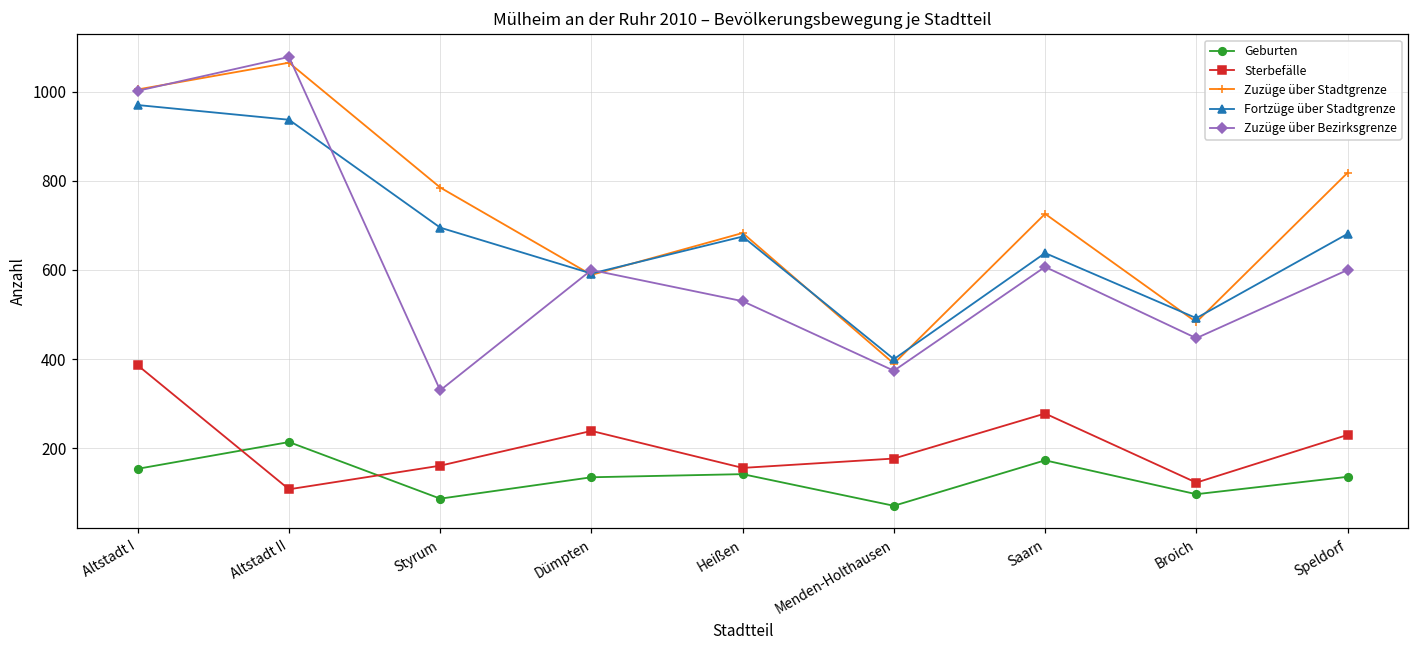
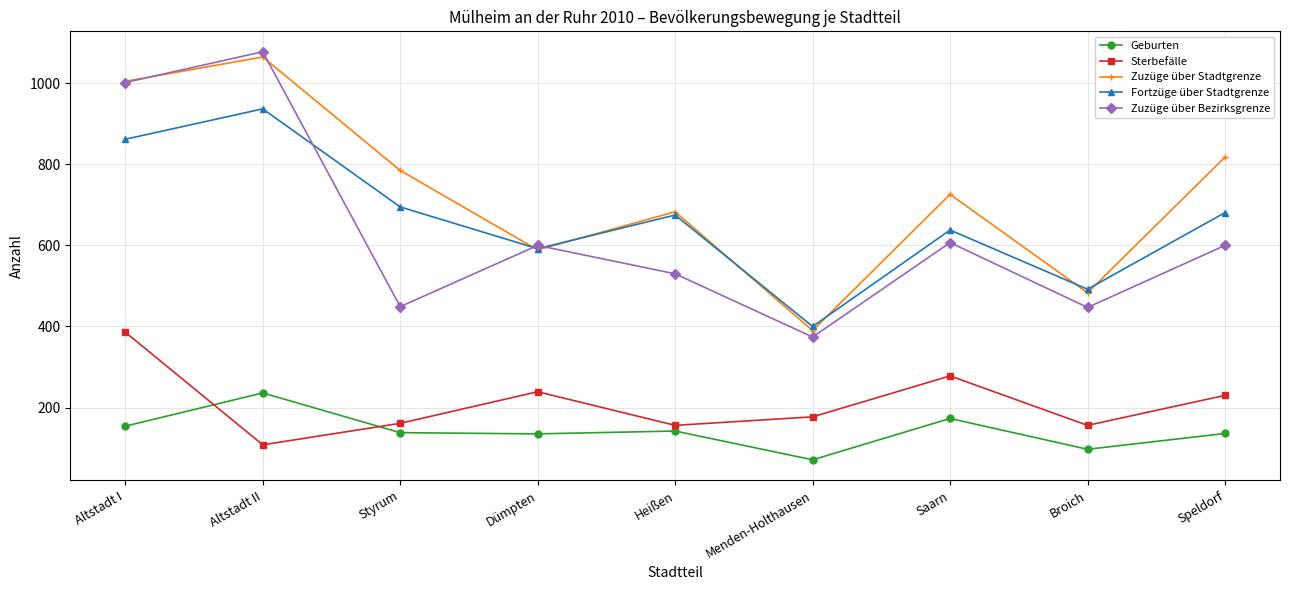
Fortzüge über Stadtgrenze, Altstadt I: 970 -> 860
Geburten, Altstadt II: 210 -> 240
Geburten, Styrum: 90 -> 140
Zuzüge über Bezirksgrenze, Styrum: 330 -> 450
Sterbefälle, Broich: 120 -> 160
